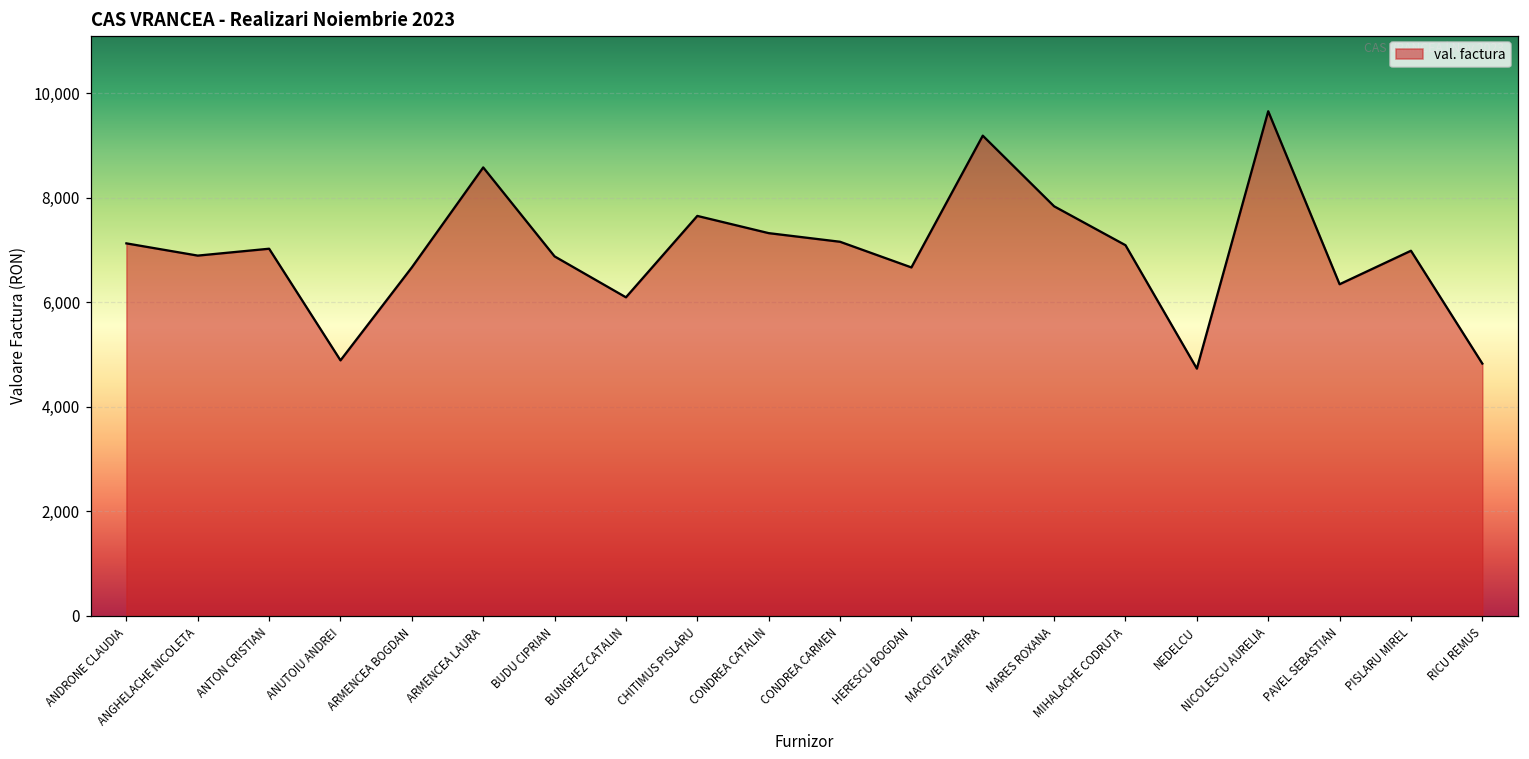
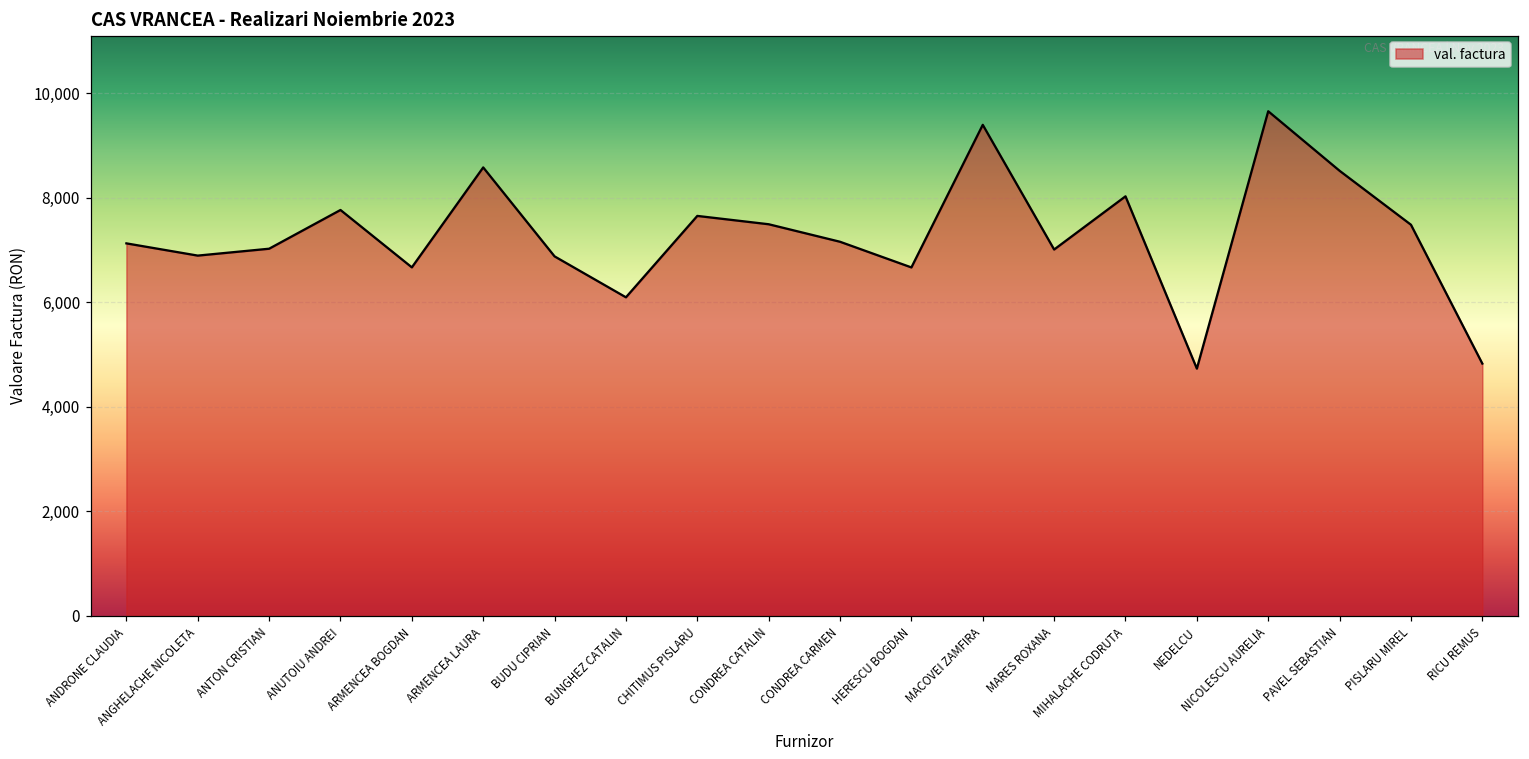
ANUTOIU ANDREI: 4,900 -> 7,800
CONDREA CATALIN: 7,300 -> 7,500
MACOVEI ZAMFIRA: 9,200 -> 9,400
MARES ROXANA: 7,800 -> 7,000
MIHALACHE CODRUTA: 7,100 -> 8,000
PAVEL SEBASTIAN: 6,300 -> 8,500
PISLARU MIREL: 7,000 -> 7,500
